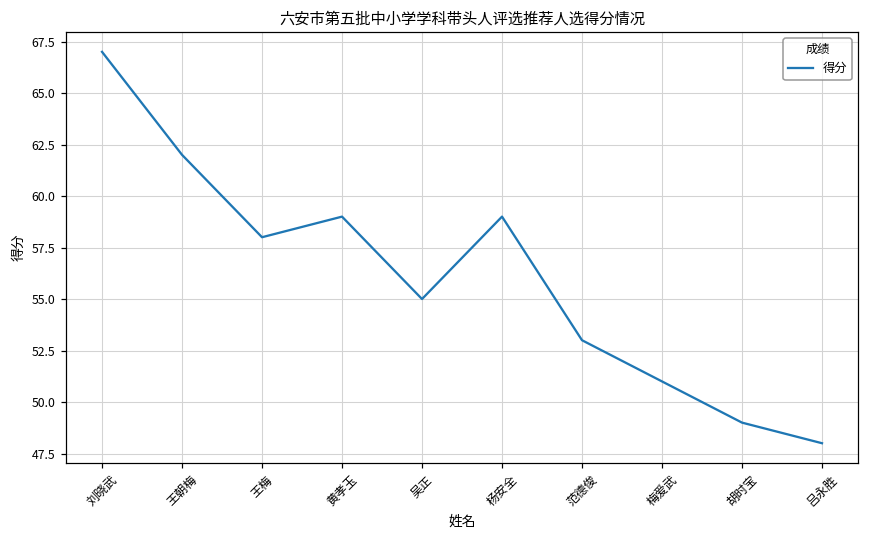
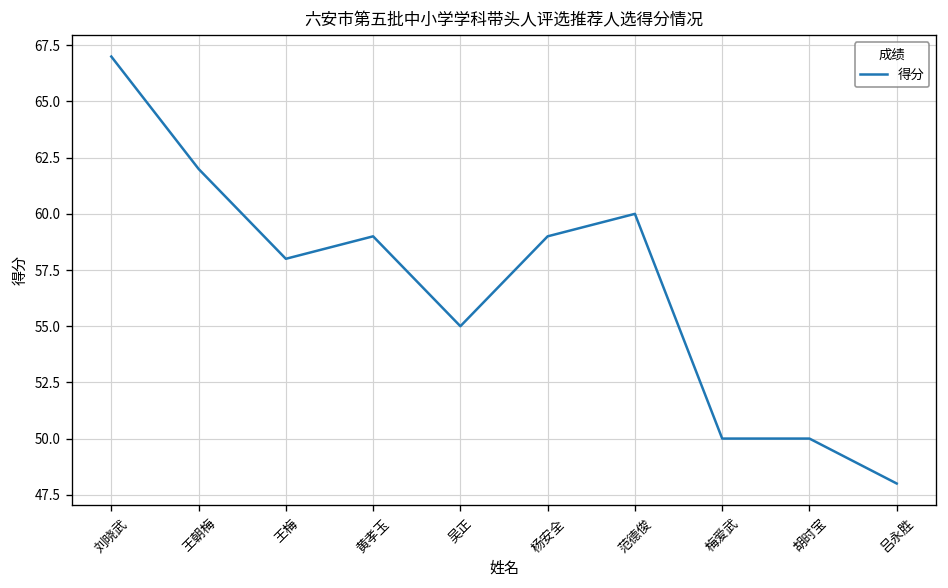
范德俊: 53 -> 60
梅爱武: 51 -> 50
胡时宝: 49 -> 50
